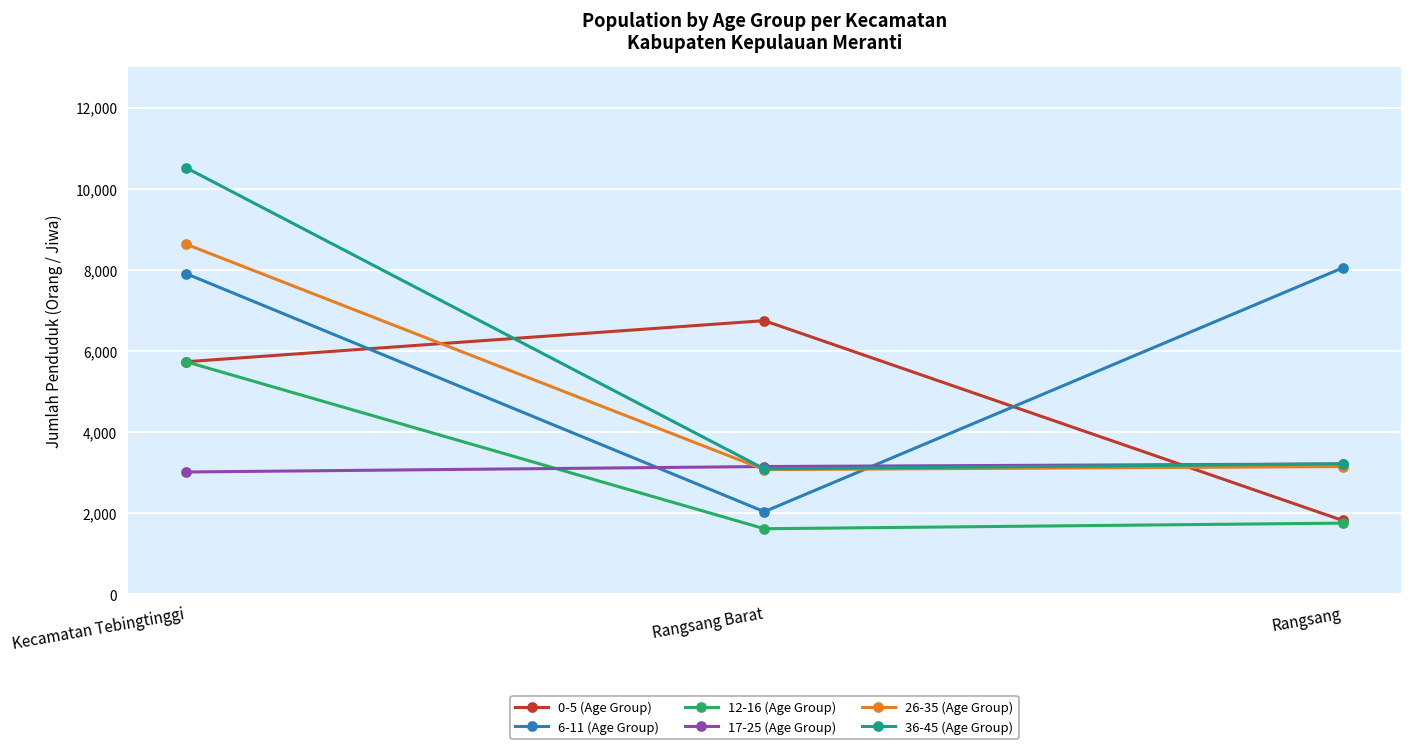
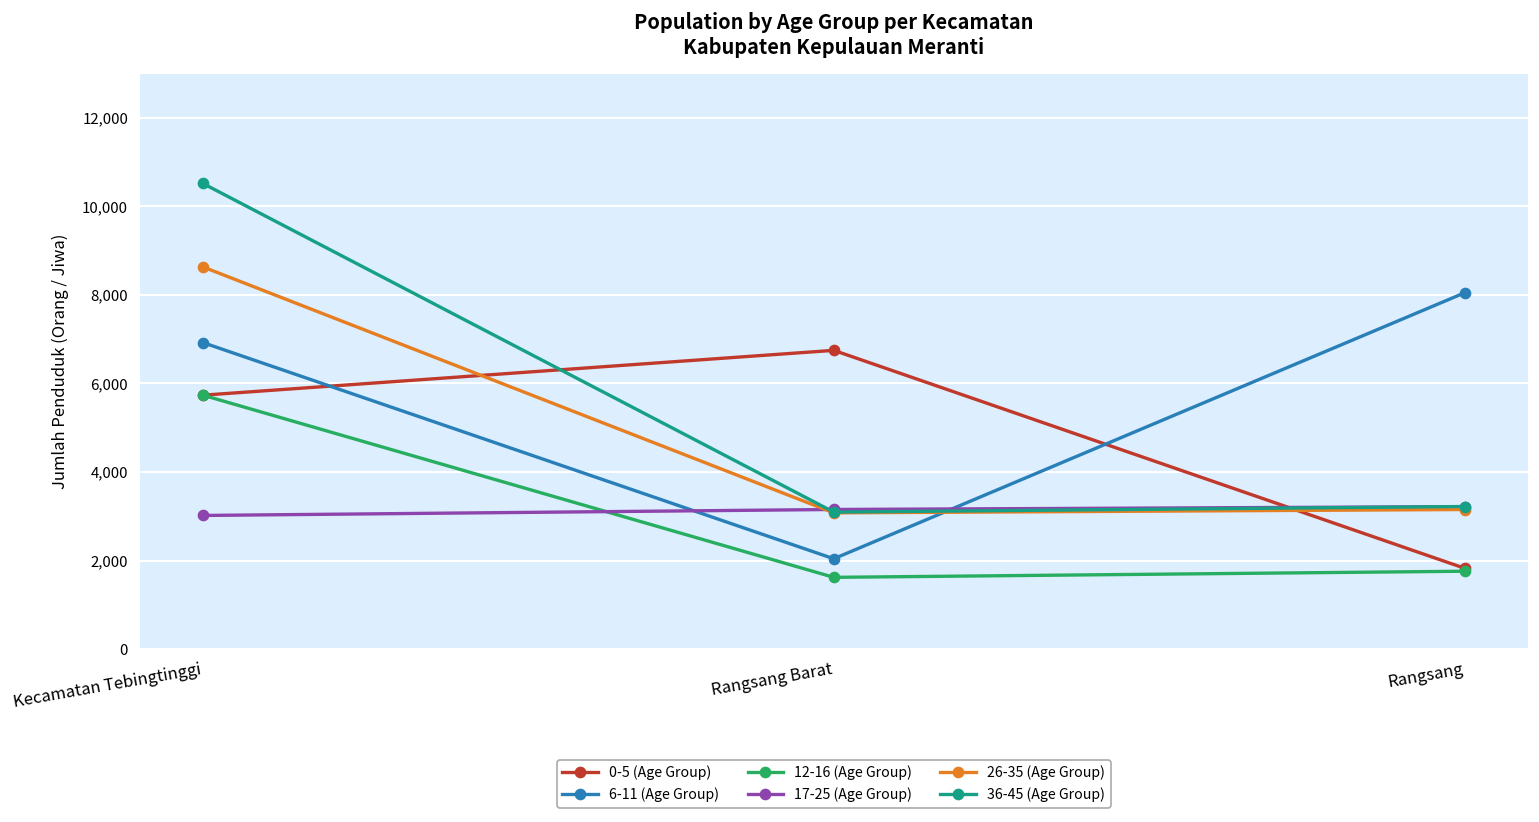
6-11 (Age Group), Kecamatan Tebingtinggi: 7,900 -> 6,900
